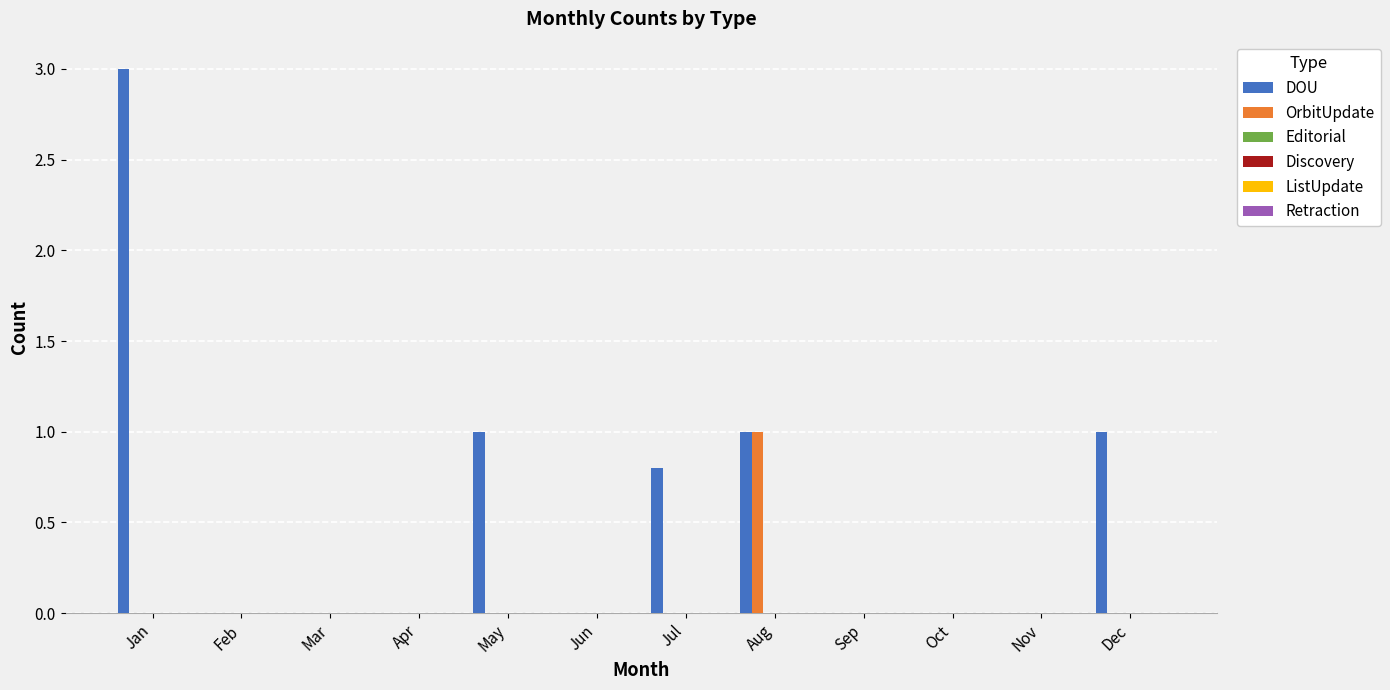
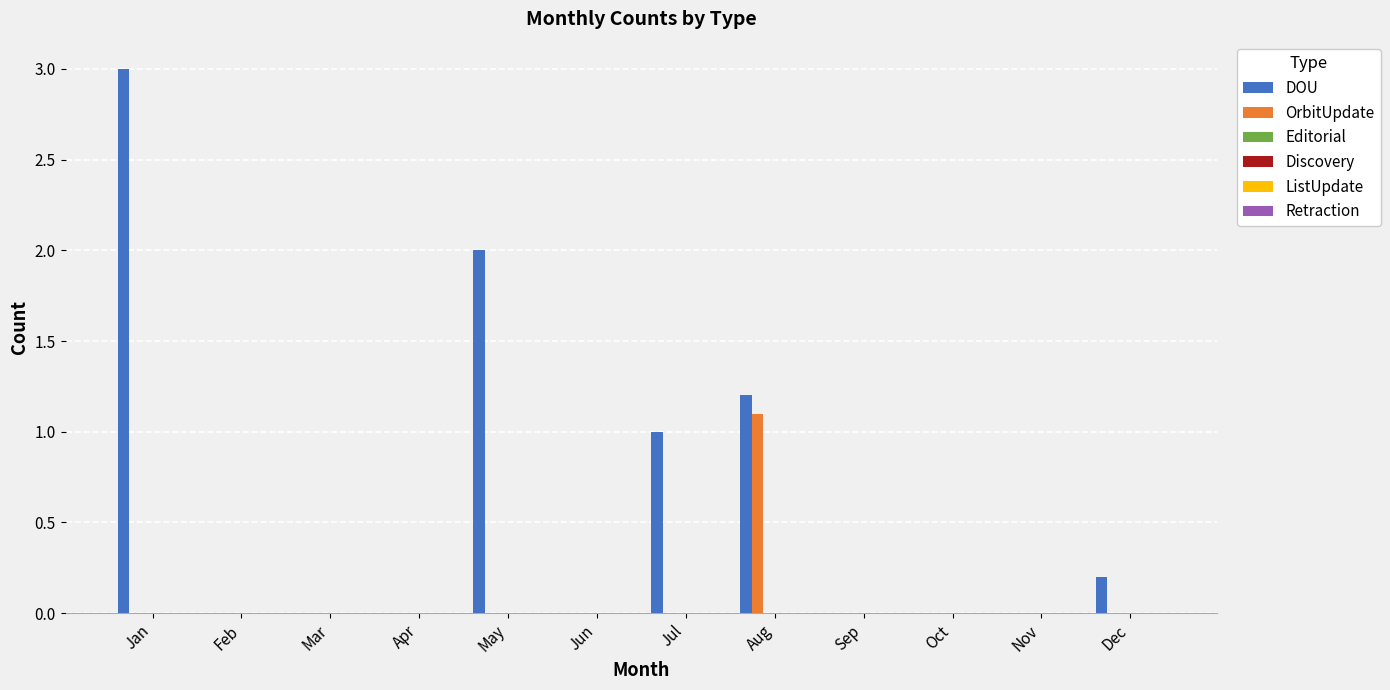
DOU, May: 1 -> 2
DOU, Jul: 0.8 -> 1.0
DOU, Aug: 1.0 -> 1.2
OrbitUpdate, Aug: 1.0 -> 1.1
DOU, Dec: 1.0 -> 0.2
